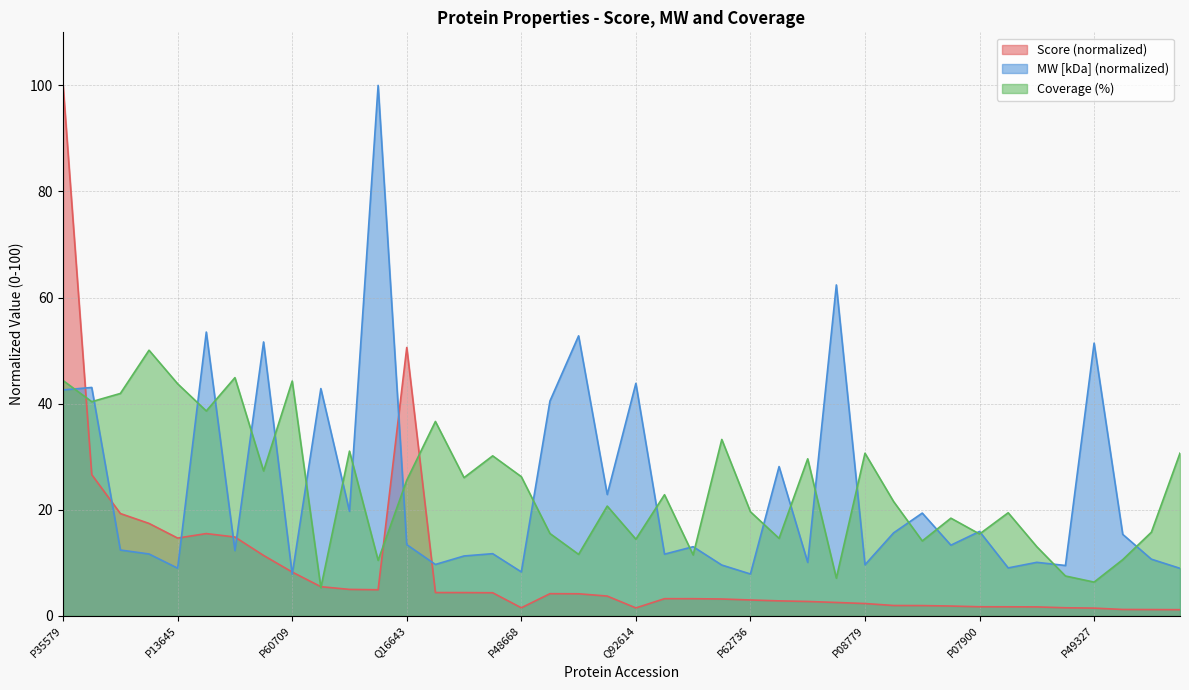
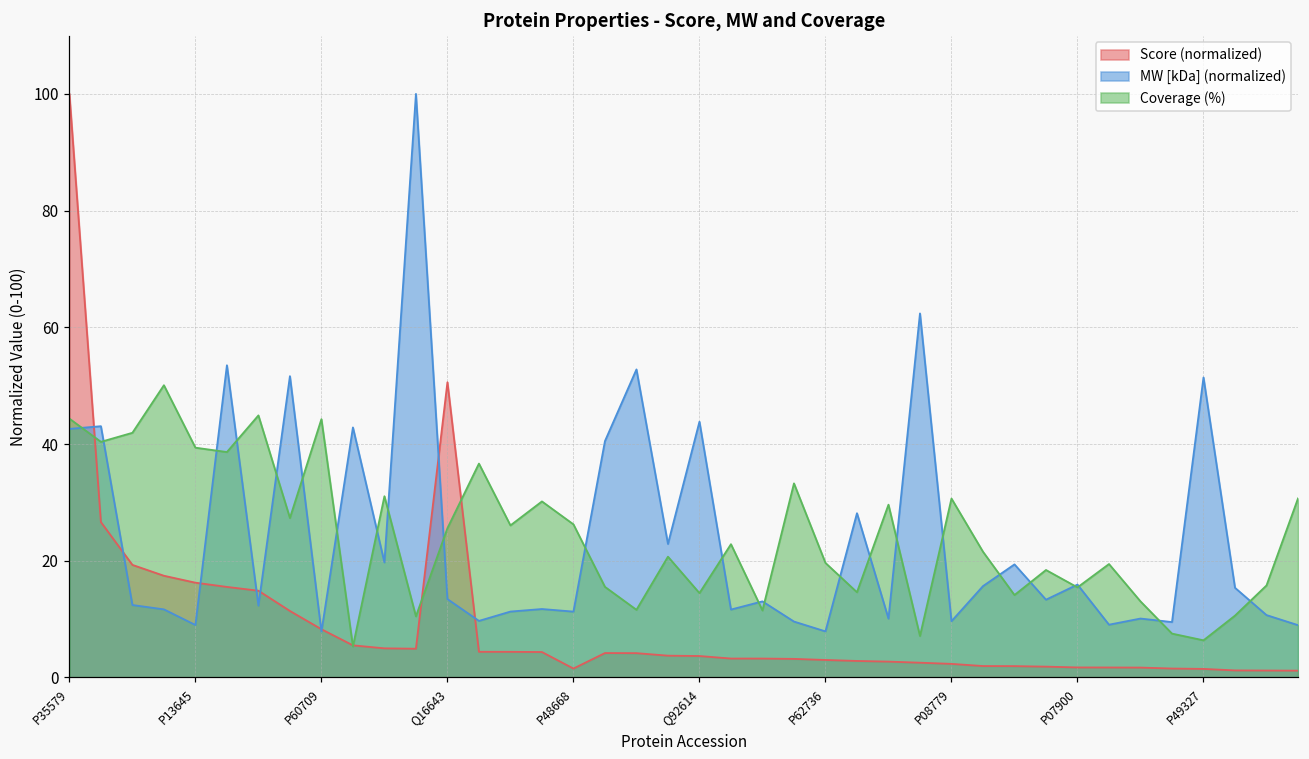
Score (normalized), P13645: 15 -> 16
Coverage (%), P13645: 44 -> 39
MW [kDa] (normalized), P48668: 8 -> 11
Score (normalized), Q92614: 2 -> 4
